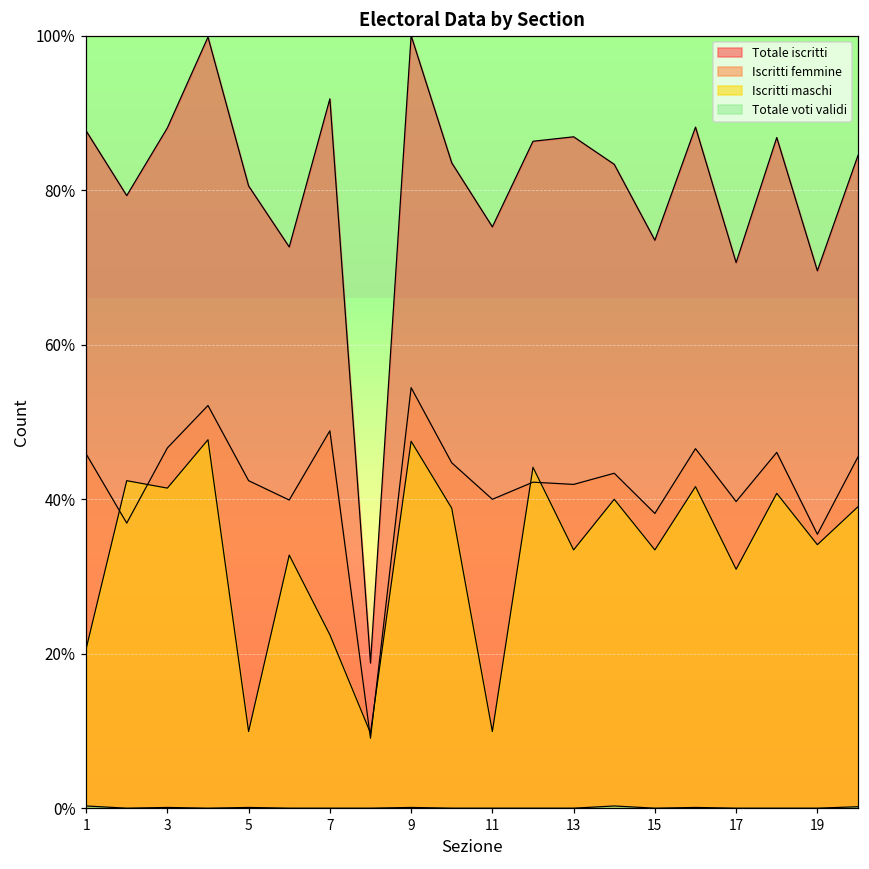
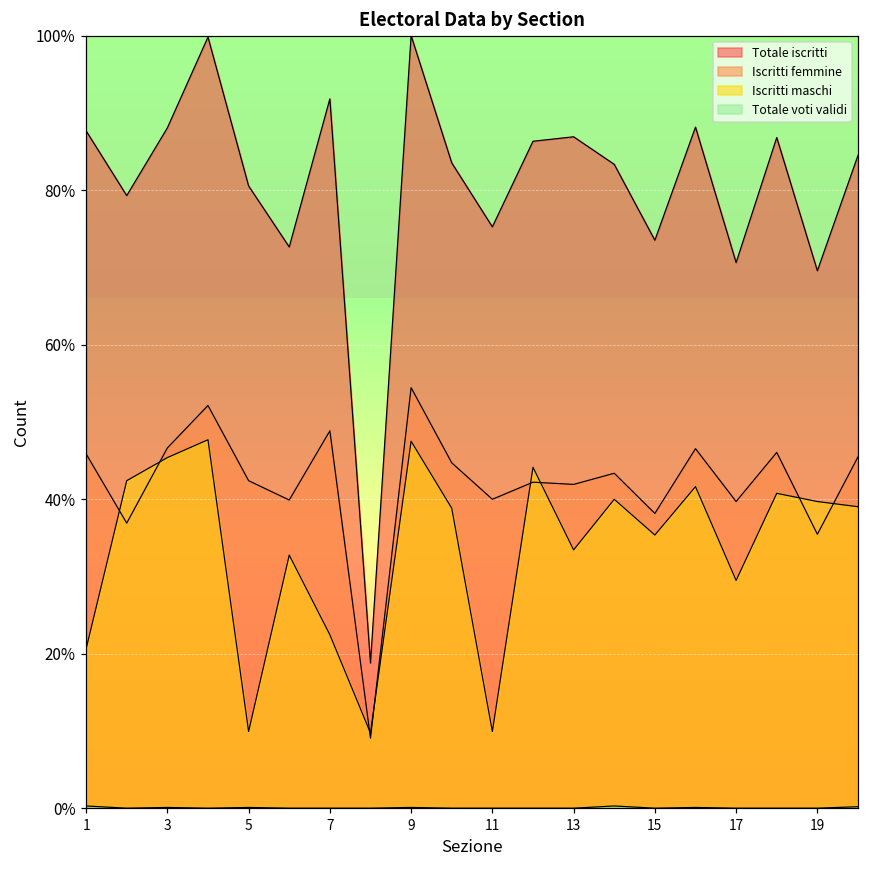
Iscritti maschi, 3: 41% -> 45%
Iscritti maschi, 15: 33% -> 35%
Iscritti maschi, 17: 31% -> 29%
Iscritti maschi, 19: 34% -> 40%
